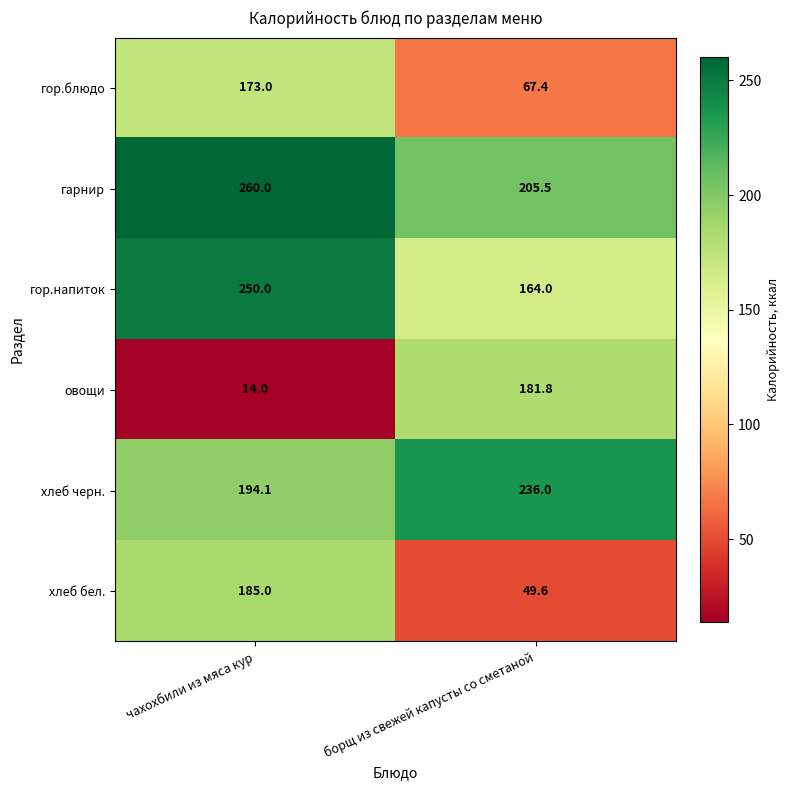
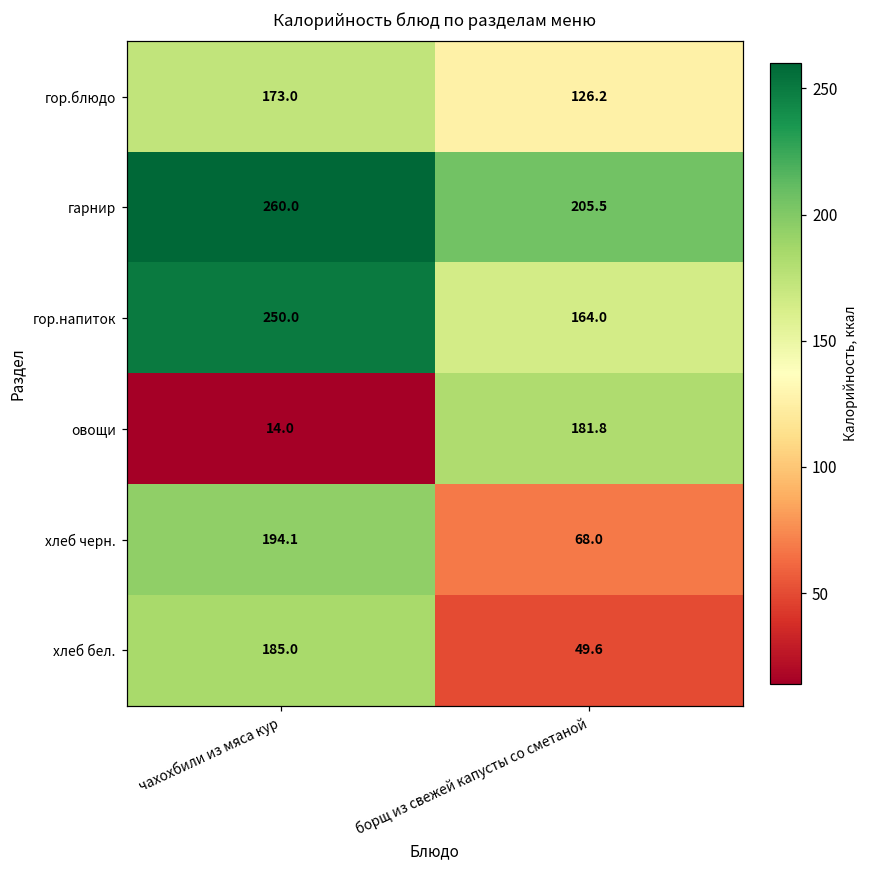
гор.блюдо, борщ из свежей капусты со сметаной: 67.4 -> 126.2
хлеб черн., борщ из свежей капусты со сметаной: 236.0 -> 68.0
